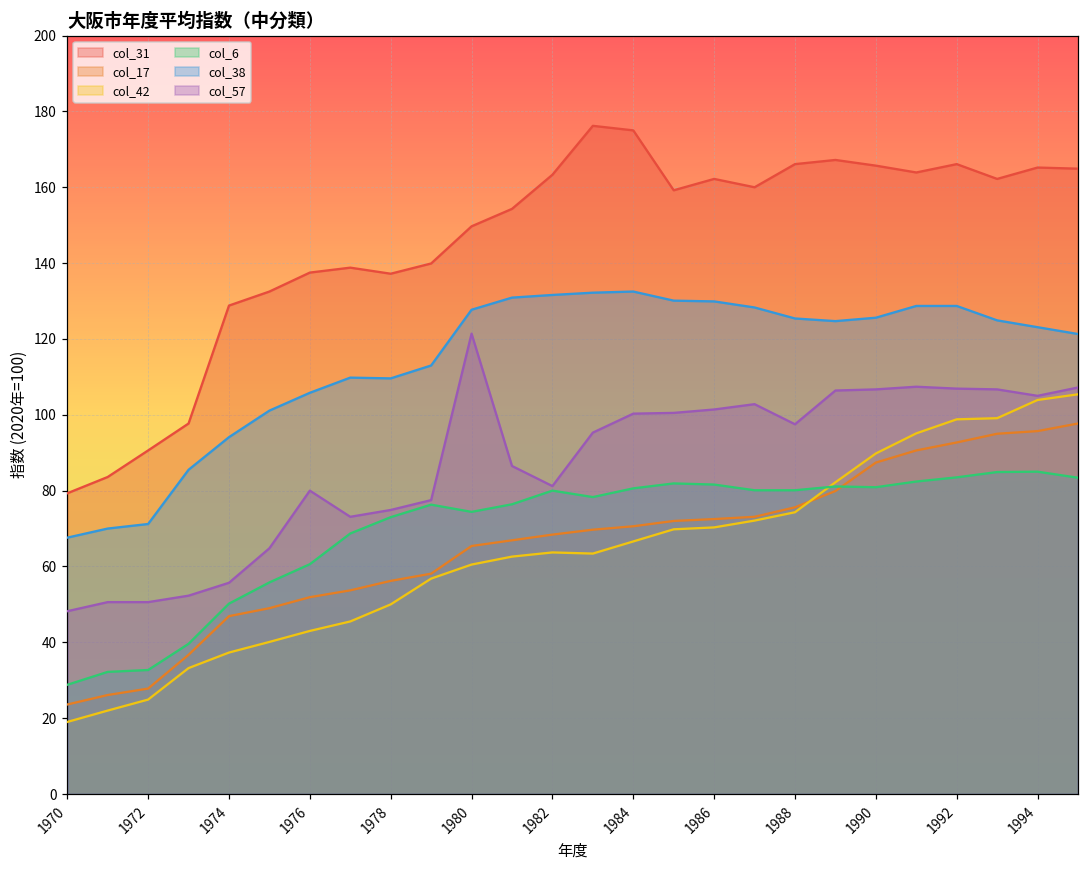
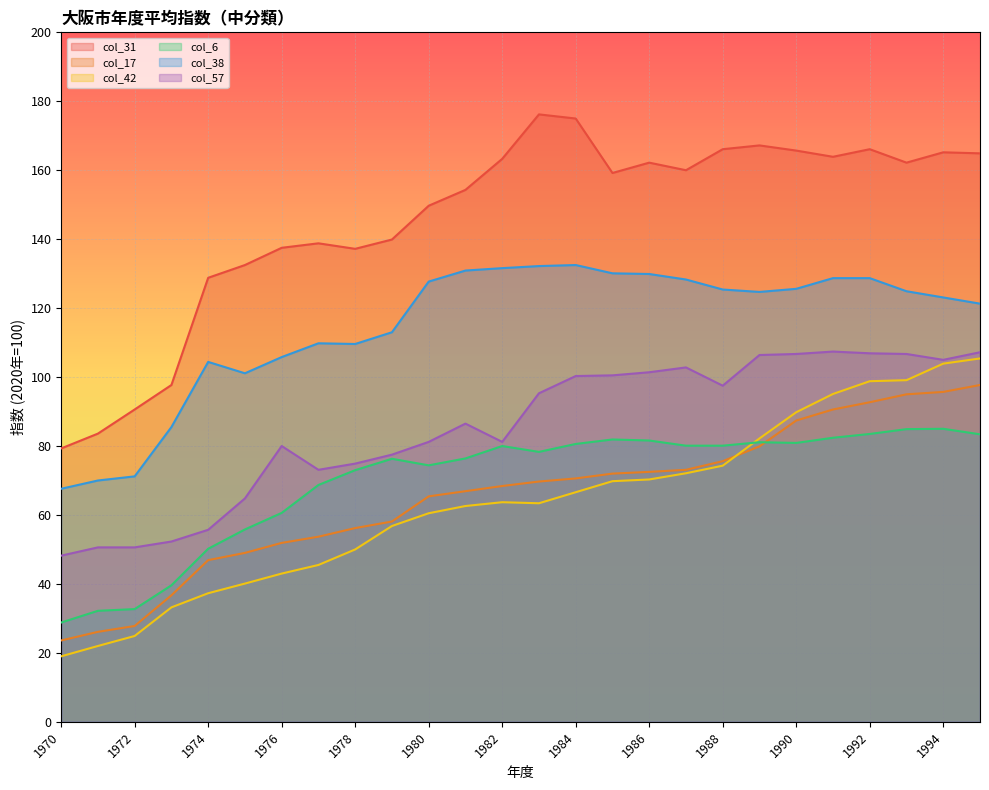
col_38, 1974: 94 -> 104
col_57, 1980: 121 -> 81
